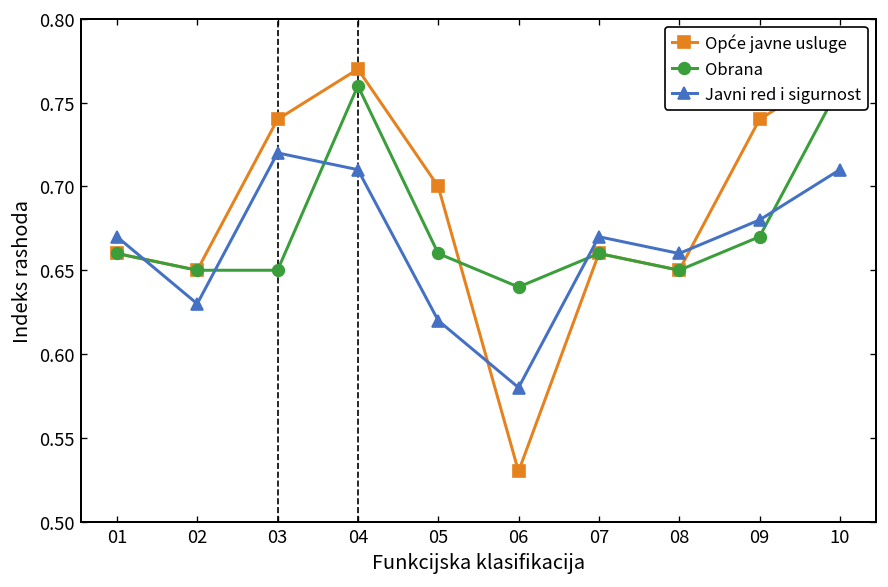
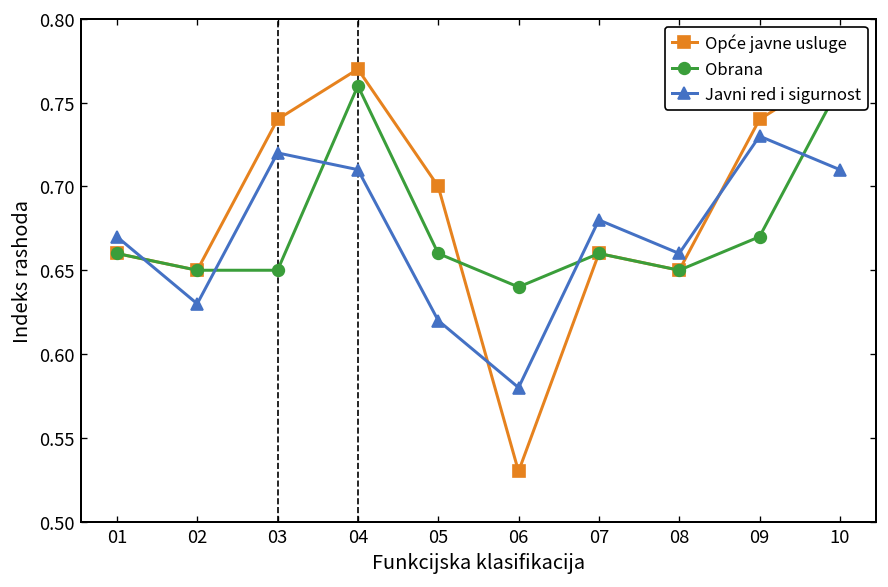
Javni red i sigurnost, 07: 0.67 -> 0.68
Javni red i sigurnost, 09: 0.68 -> 0.73
